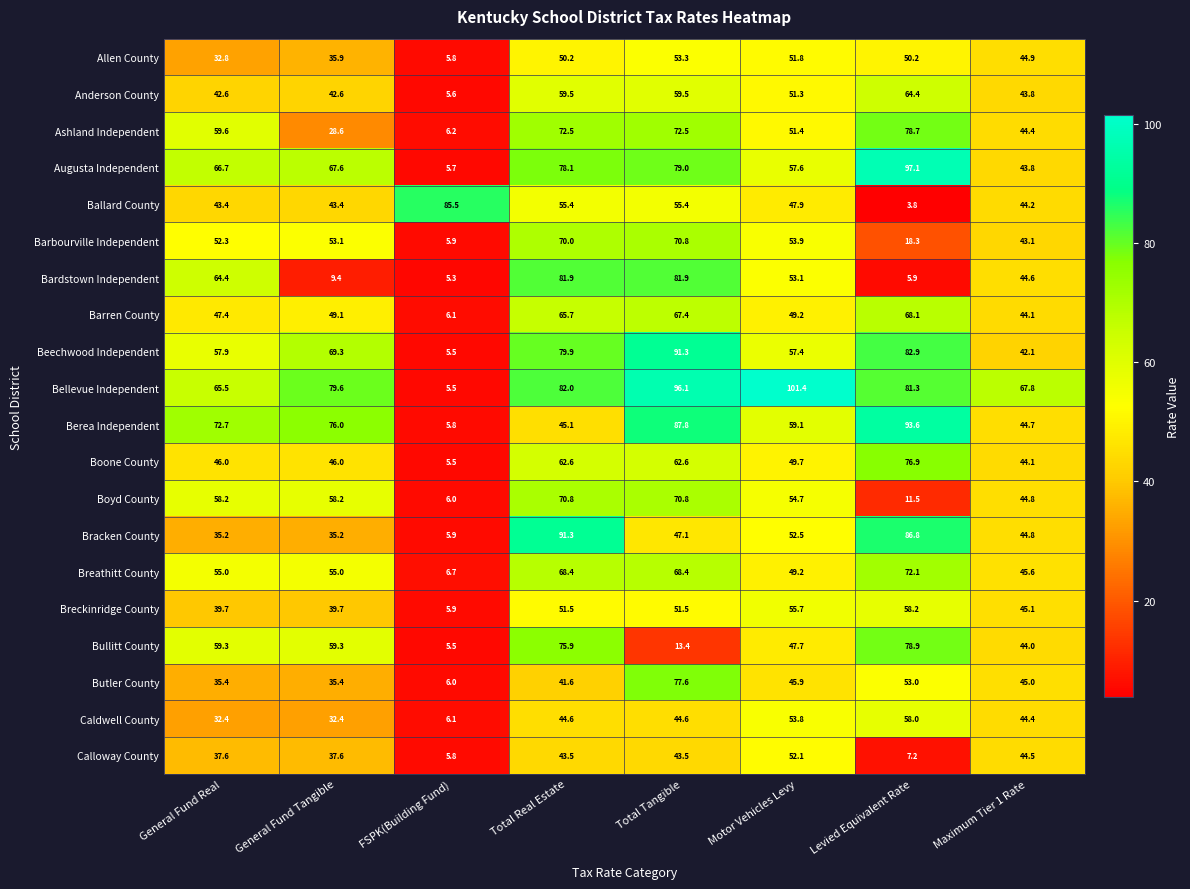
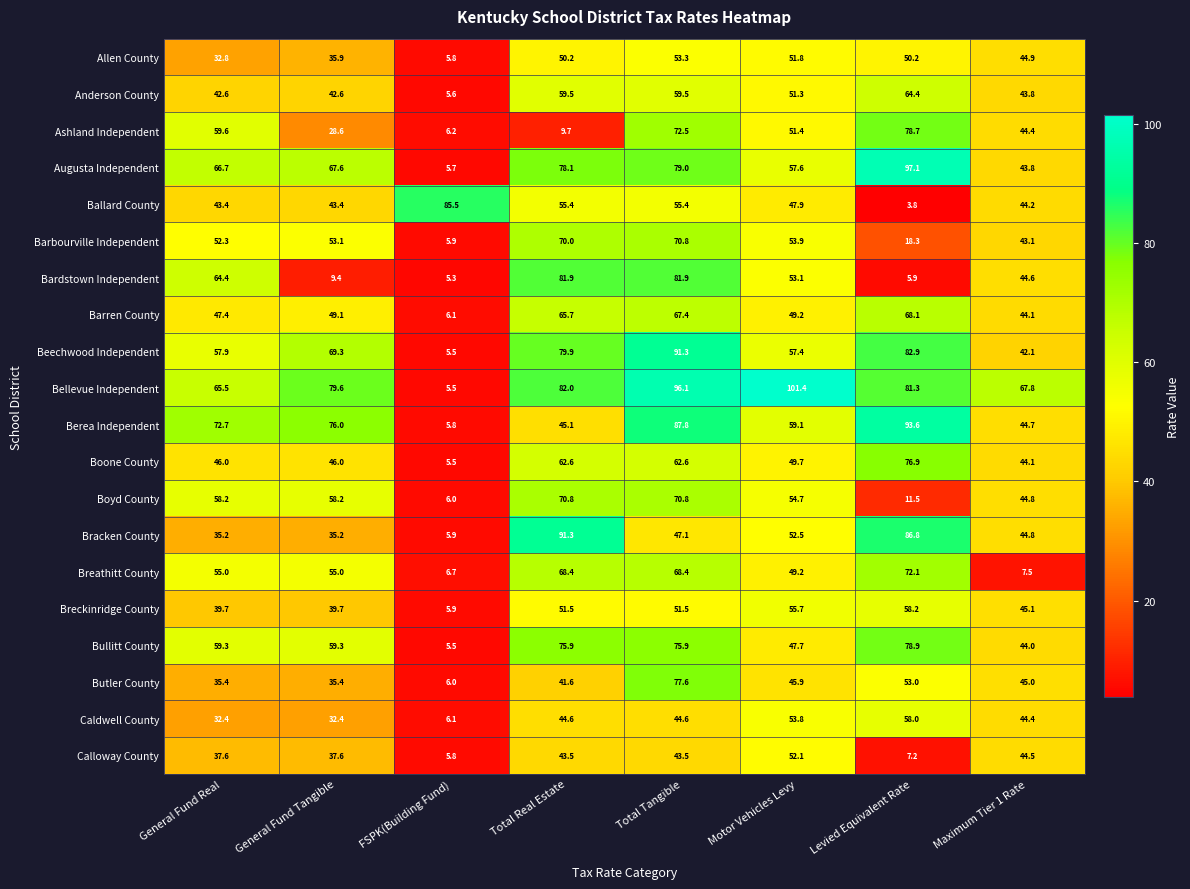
Ashland Independent, Total Real Estate: 72.5 -> 9.7
Breathitt County, Maximum Tier 1 Rate: 45.6 -> 7.5
Bullitt County, Total Tangible: 13.4 -> 75.9
